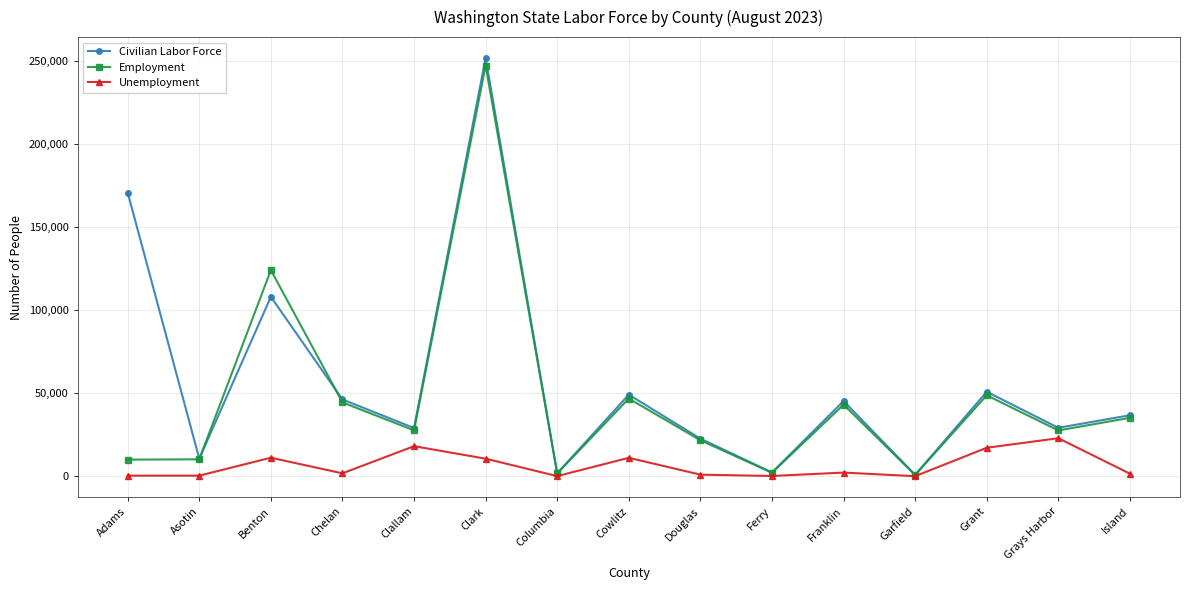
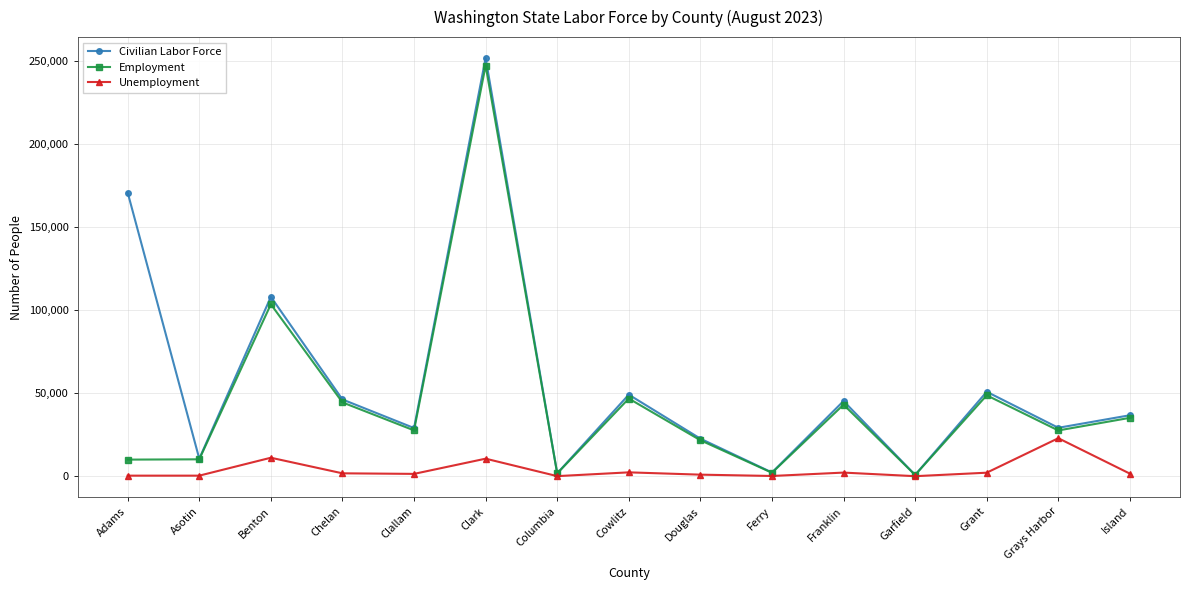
Employment, Benton: 124,000 -> 104,000
Unemployment, Clallam: 18,000 -> 1,000
Unemployment, Cowlitz: 11,000 -> 2,000
Unemployment, Grant: 17,000 -> 2,000
